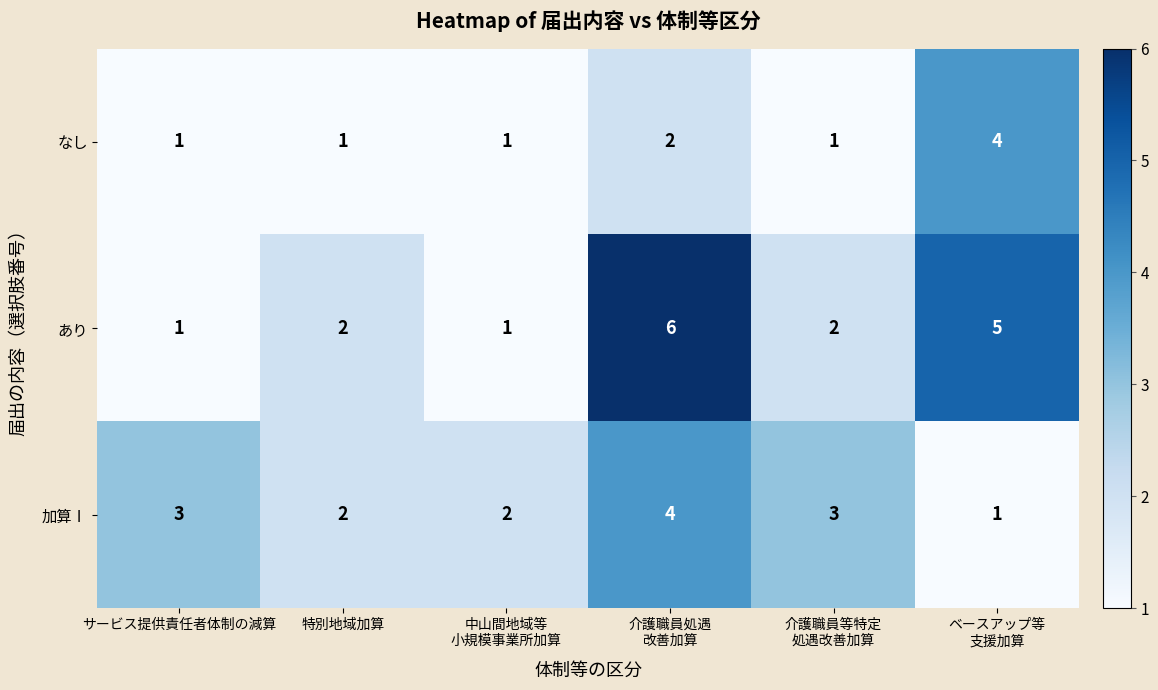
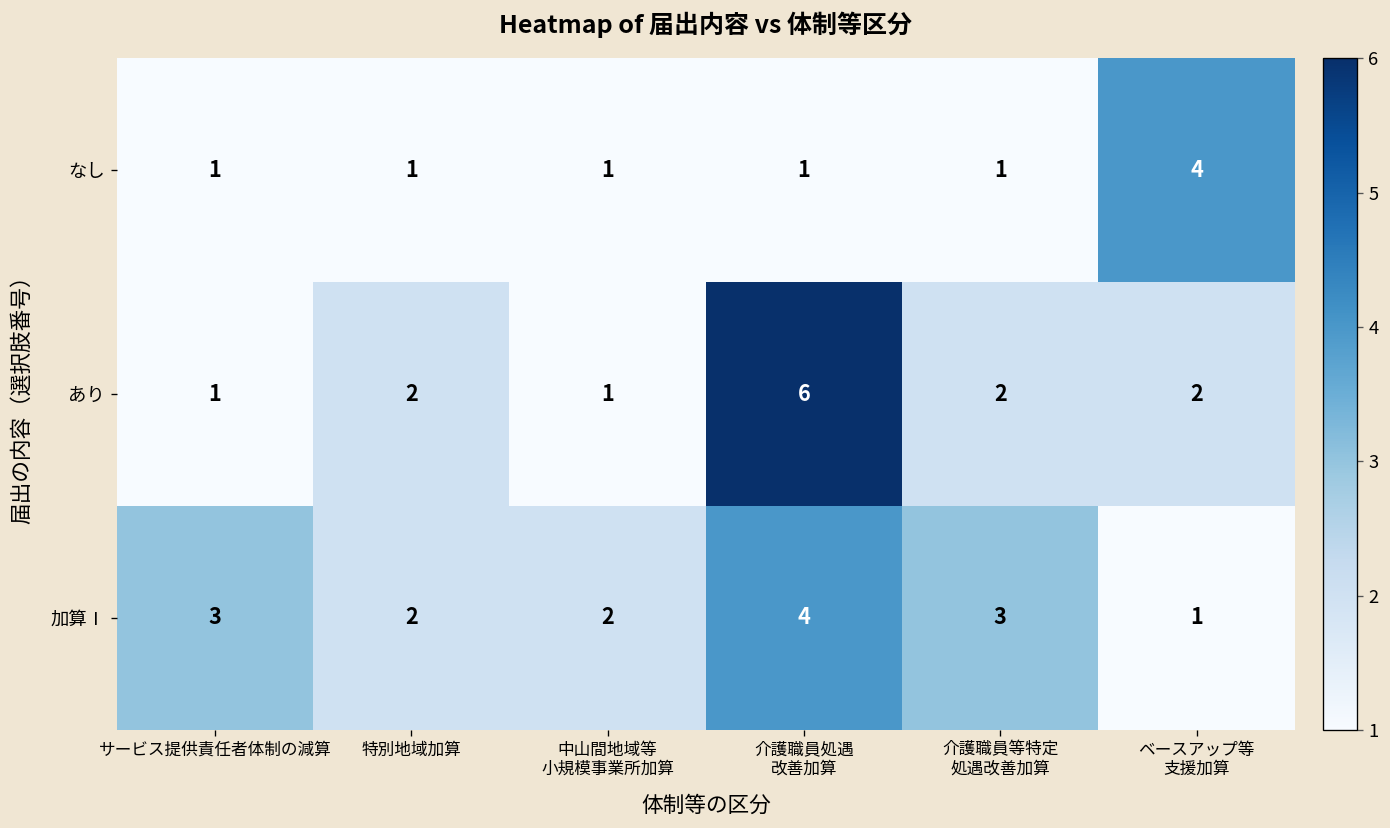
なし, 介護職員処遇 改善加算: 2 -> 1
あり, ベースアップ等 支援加算: 5 -> 2
